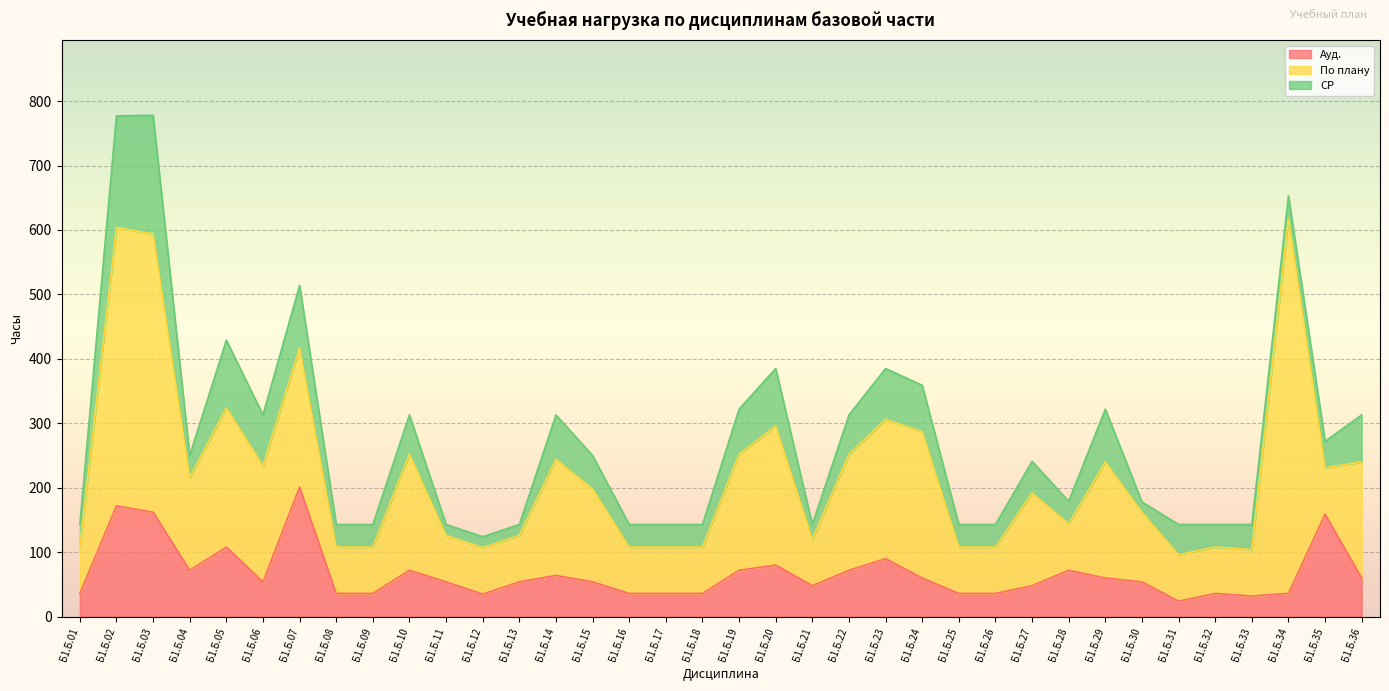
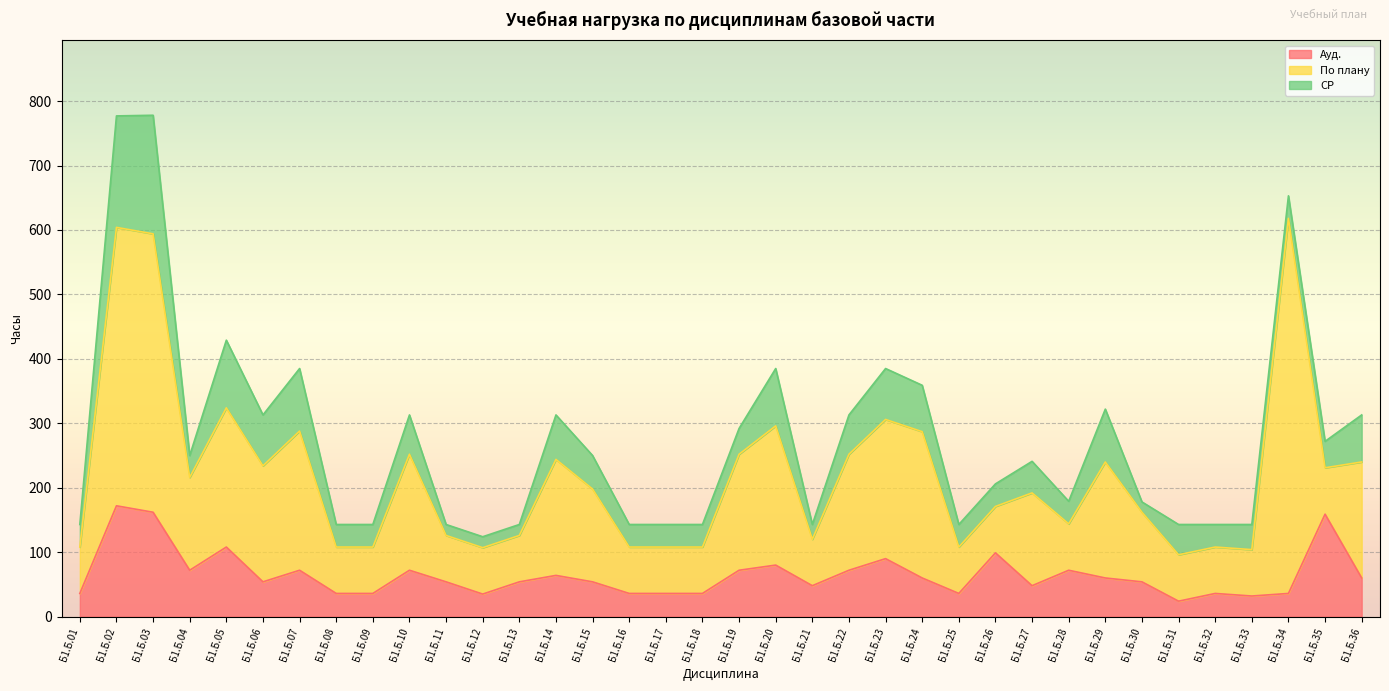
Ауд., Б1.Б.07: 200 -> 70
СР, Б1.Б.19: 70 -> 40
Ауд., Б1.Б.26: 40 -> 100
